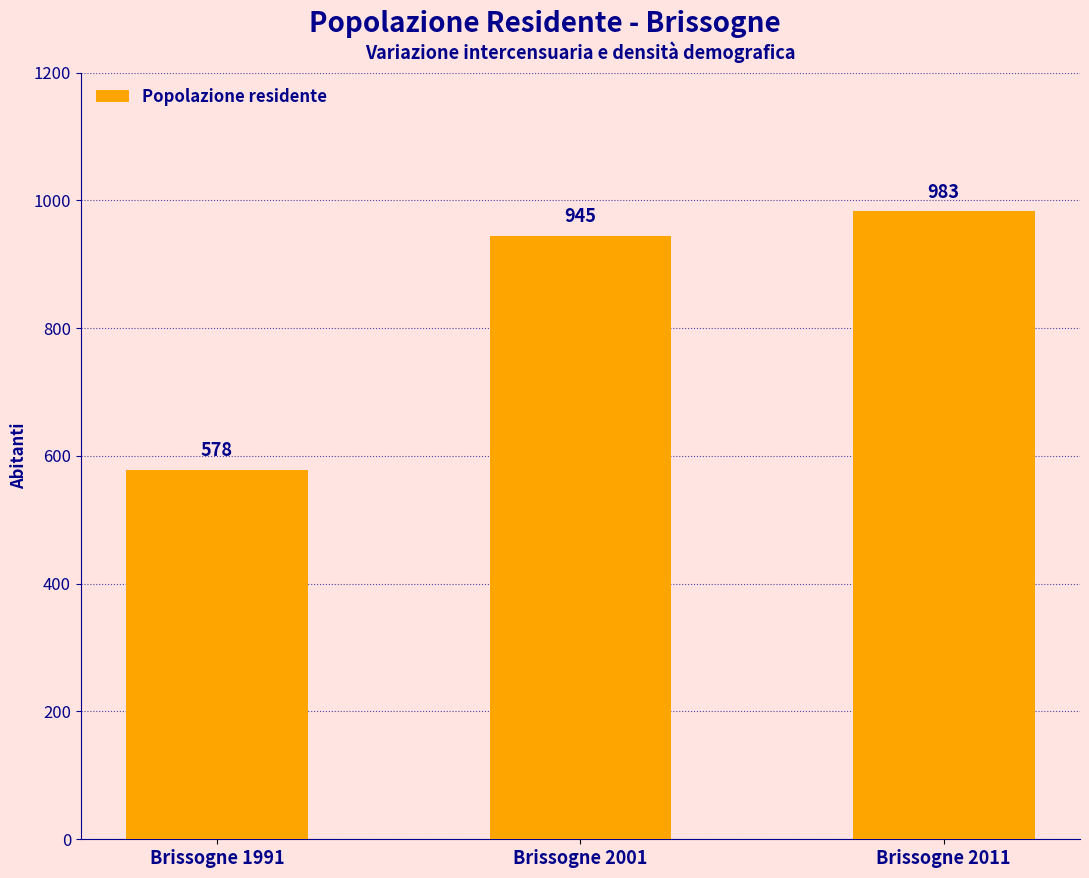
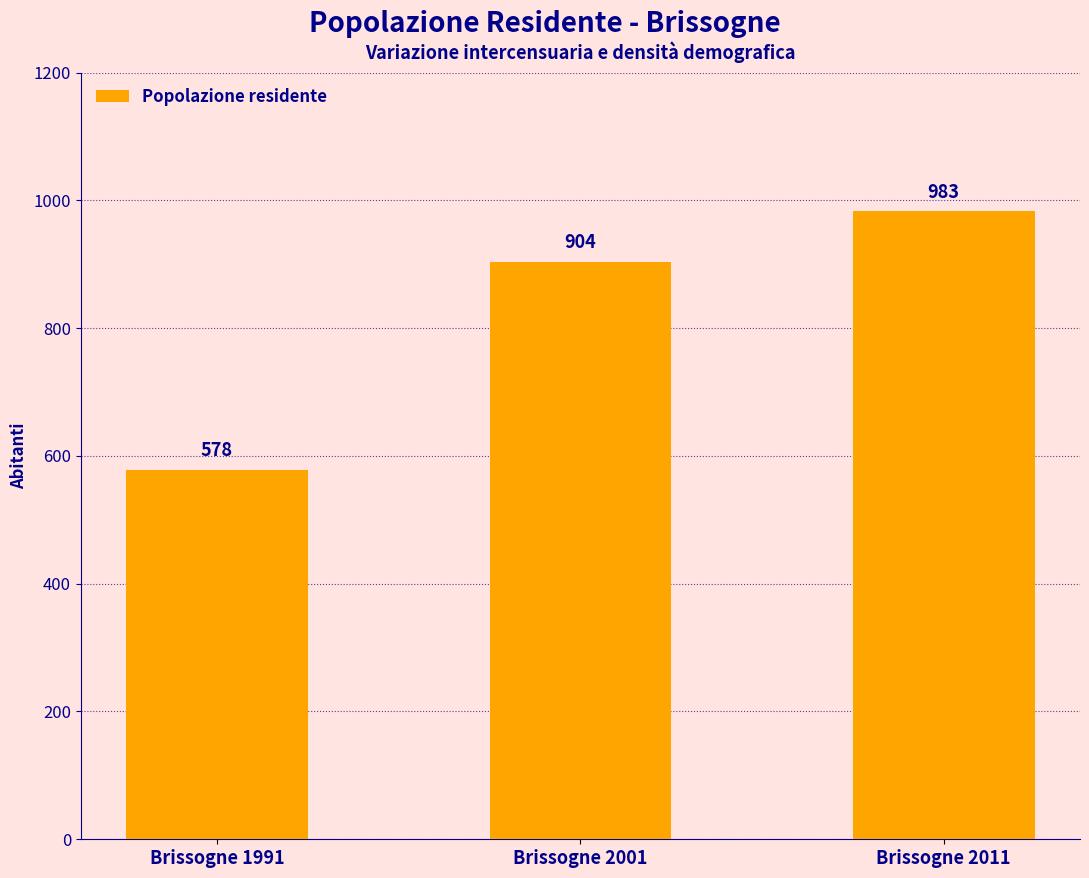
Brissogne 2001: 945 -> 904
